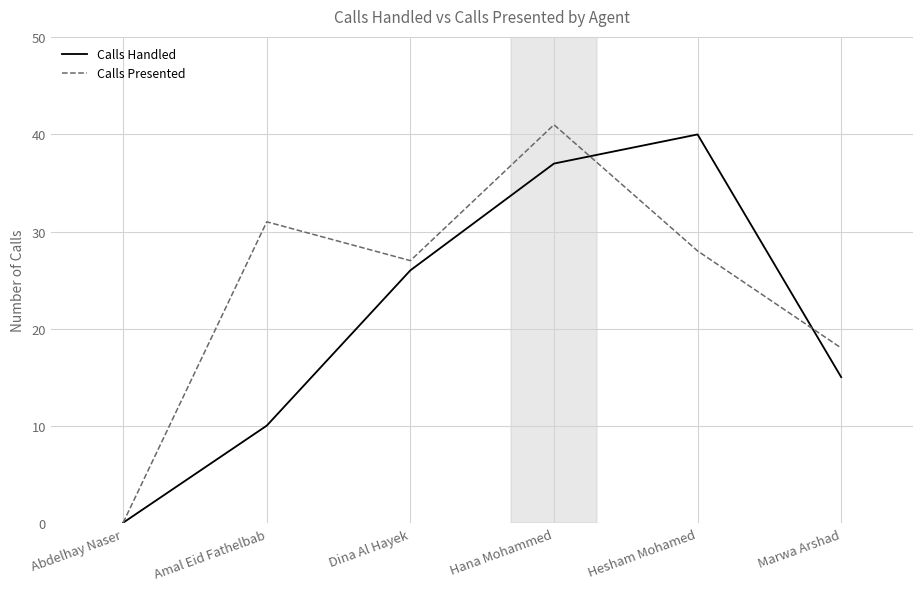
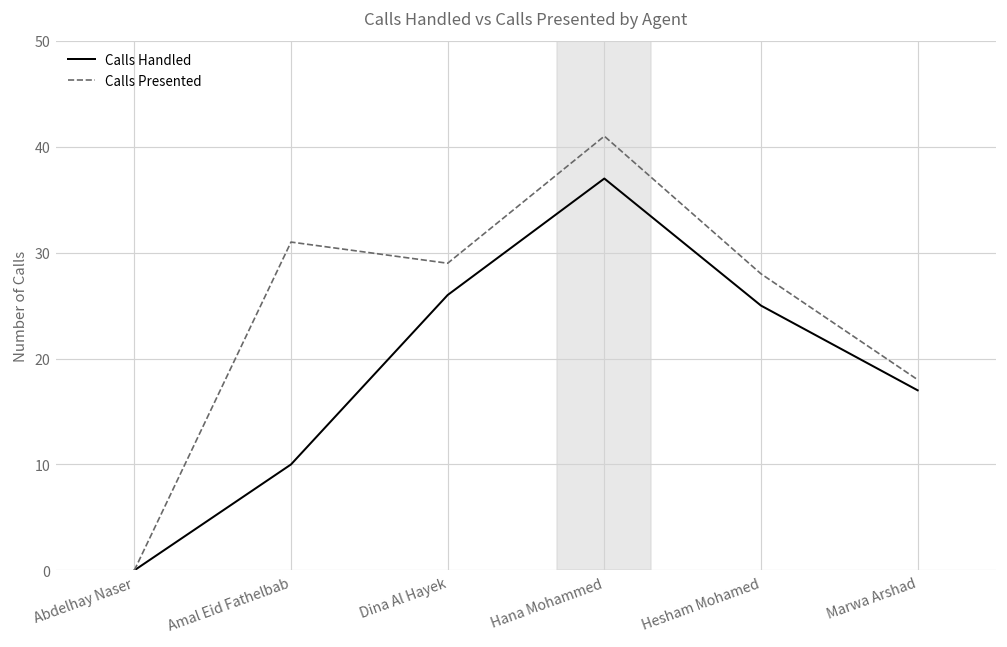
Calls Presented, Dina Al Hayek: 27 -> 29
Calls Handled, Hesham Mohamed: 40 -> 25
Calls Handled, Marwa Arshad: 15 -> 17
